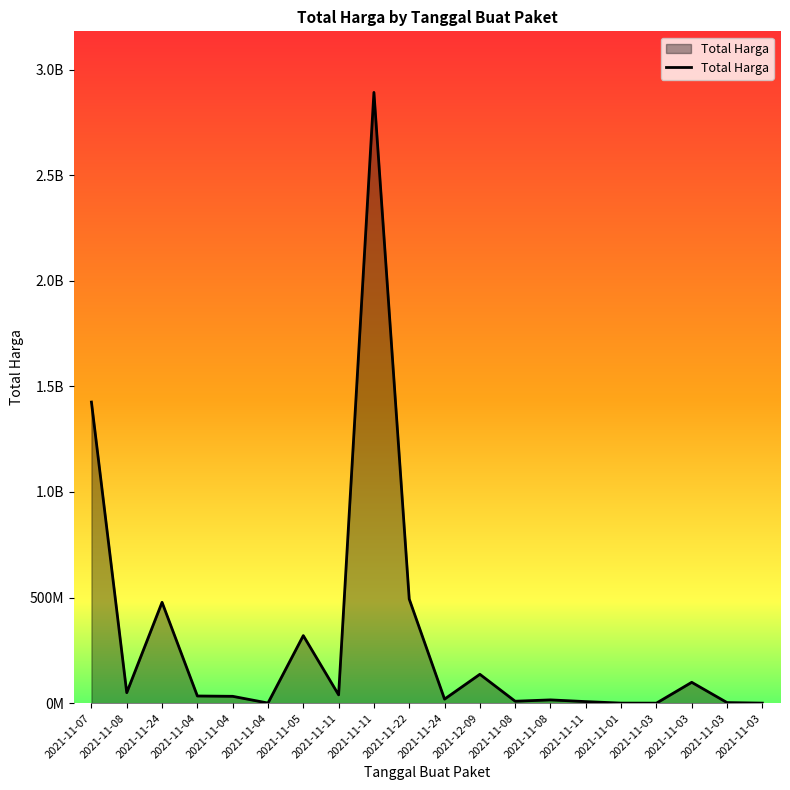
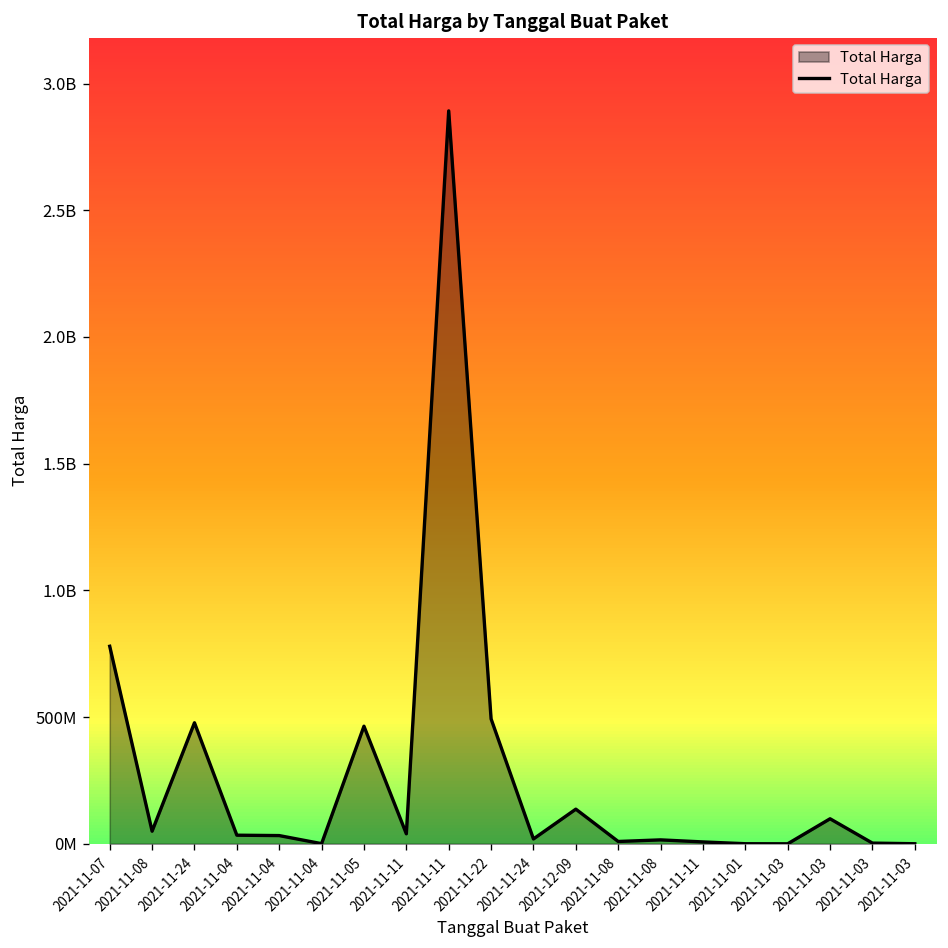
2021-11-07: 1430000000 -> 780000000
2021-11-05: 320000000 -> 460000000
